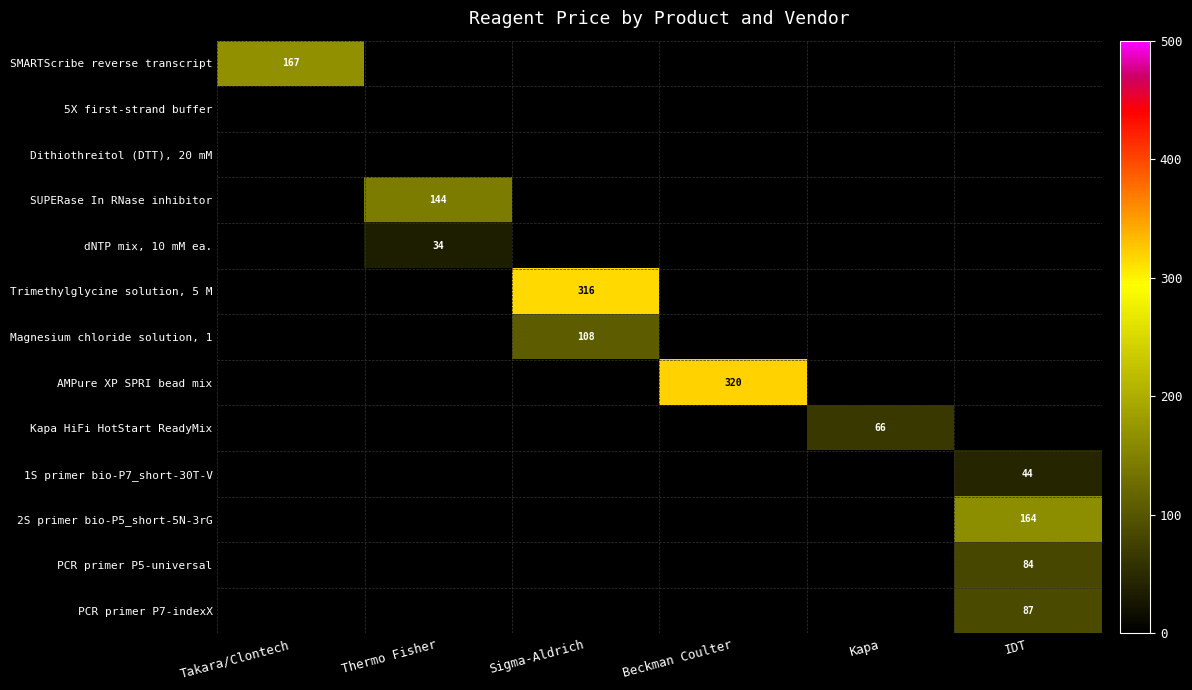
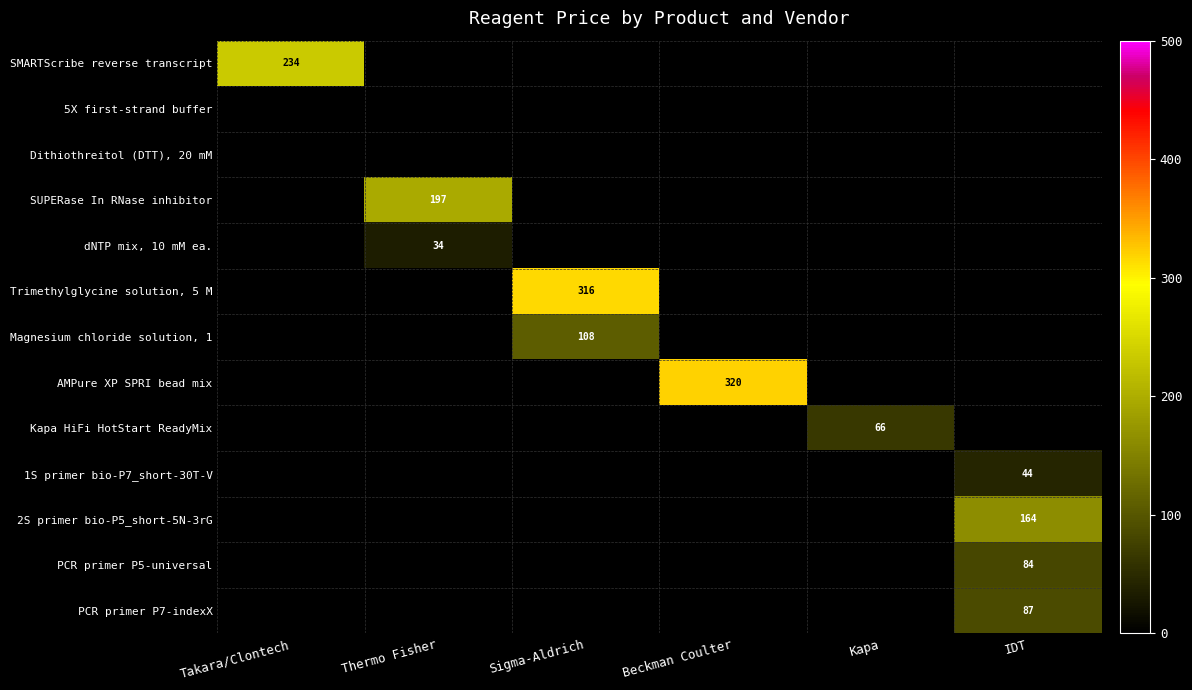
SMARTScribe reverse transcript, Takara/Clontech: 167 -> 234
SUPERase In RNase inhibitor, Thermo Fisher: 144 -> 197
